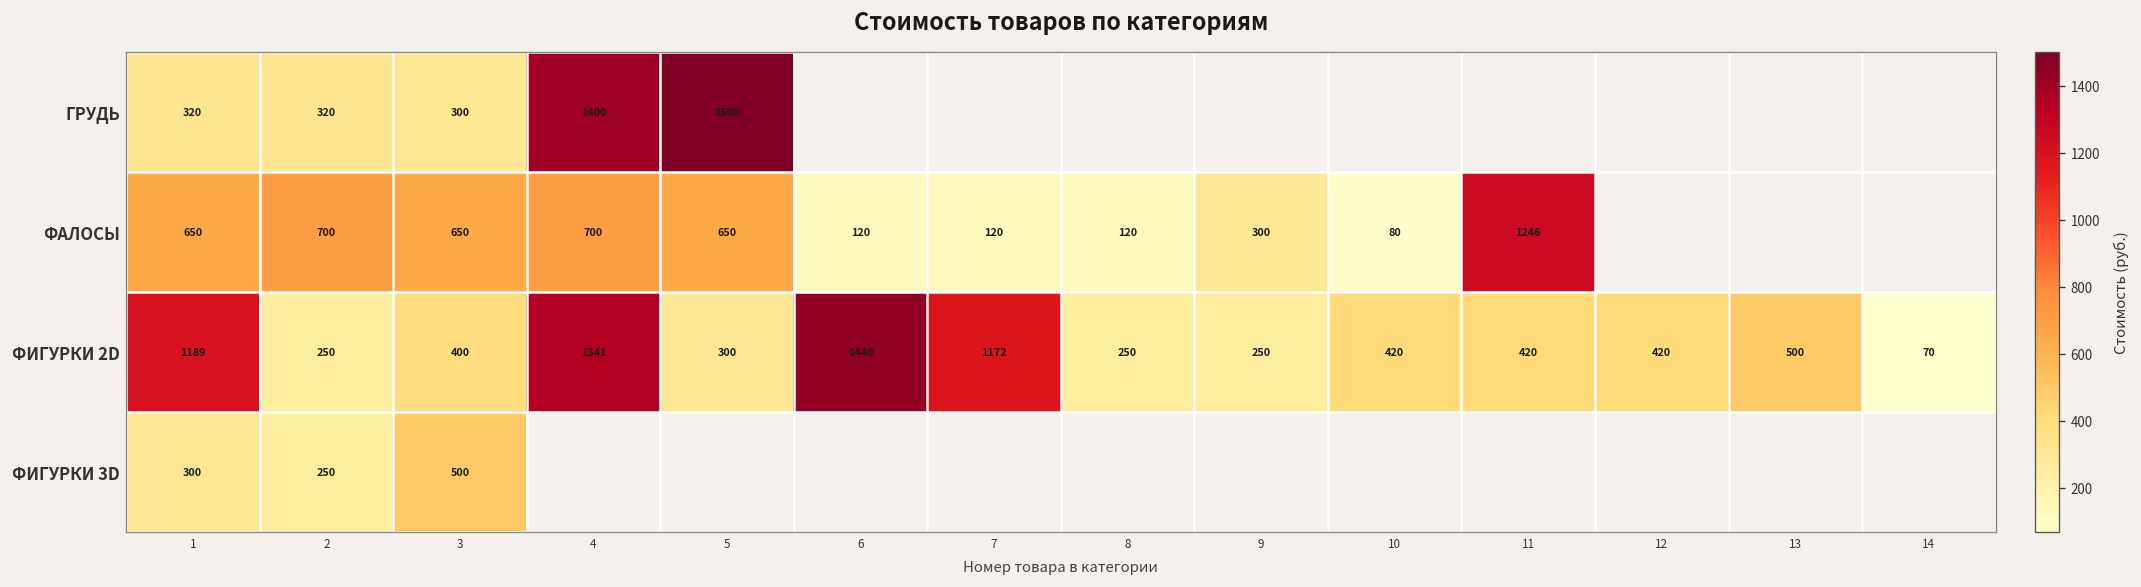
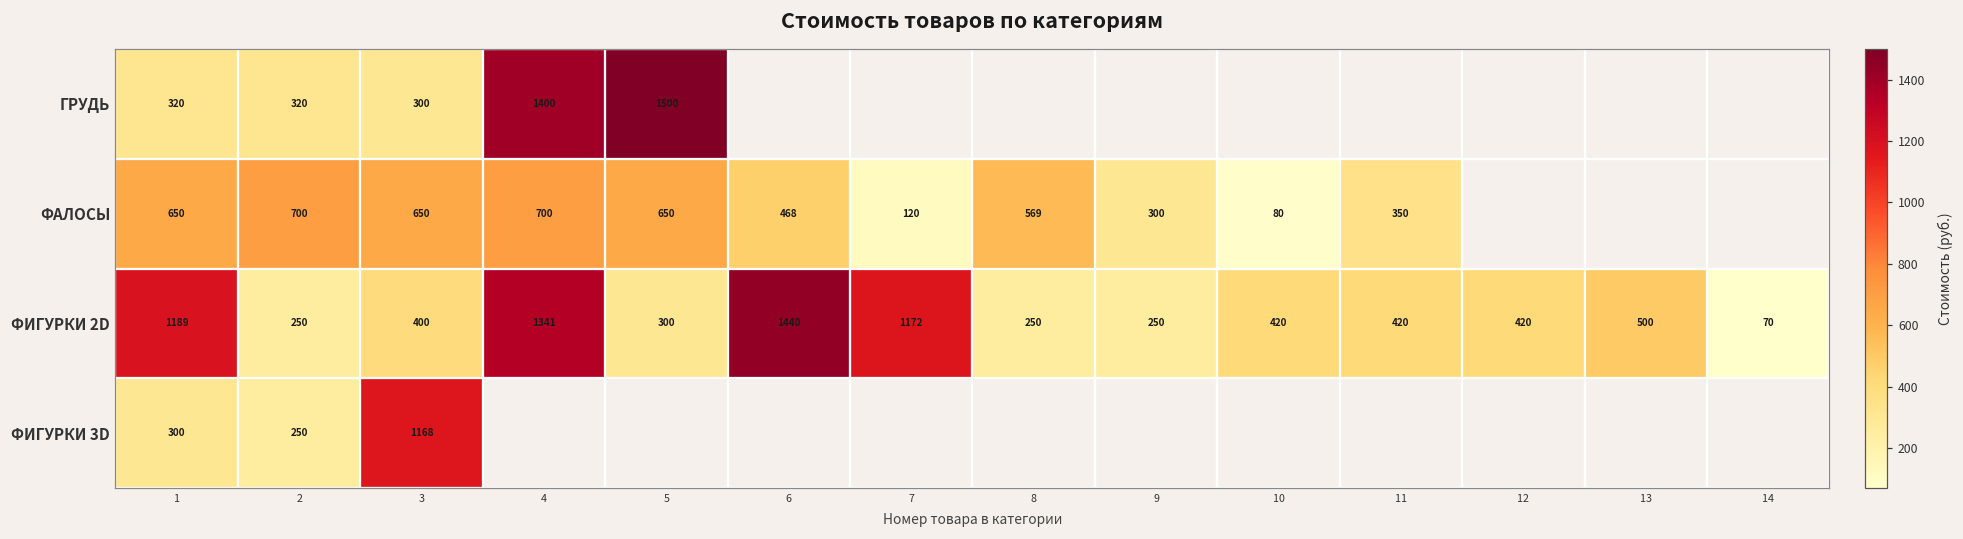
ФАЛОСЫ, 6: 120 -> 468
ФАЛОСЫ, 8: 120 -> 569
ФАЛОСЫ, 11: 1246 -> 350
ФИГУРКИ 3D, 3: 500 -> 1168
